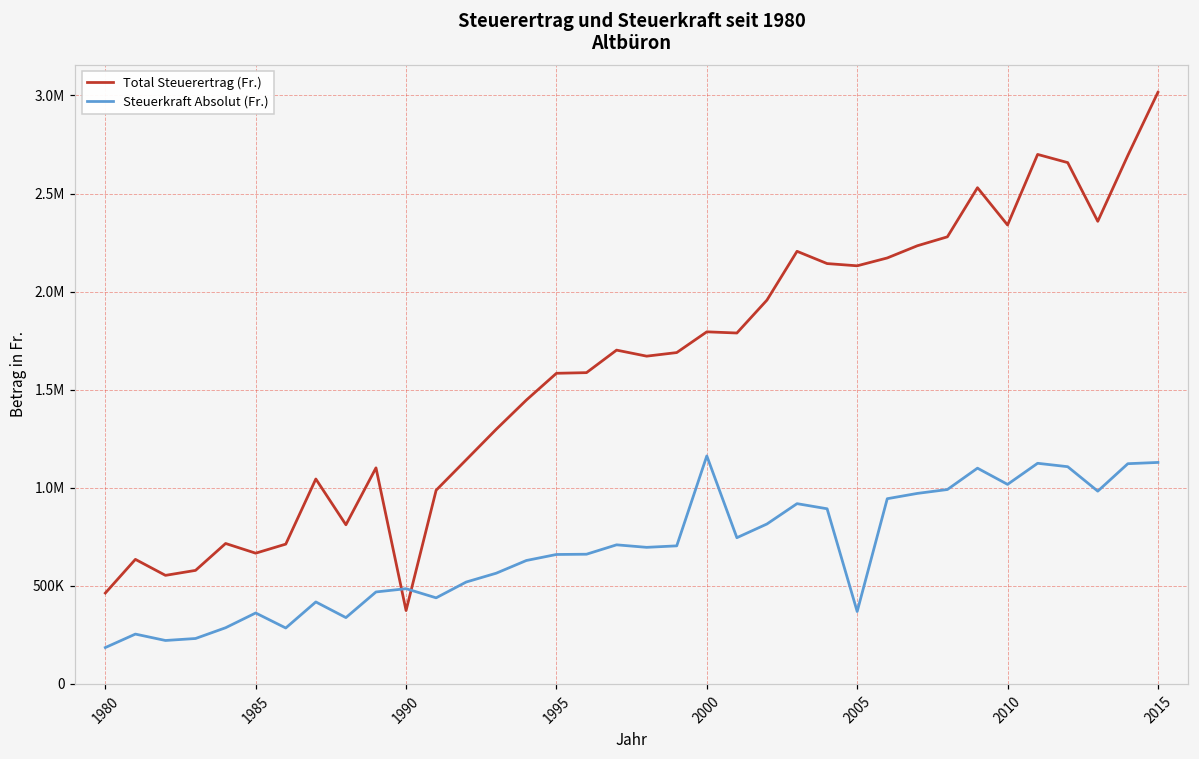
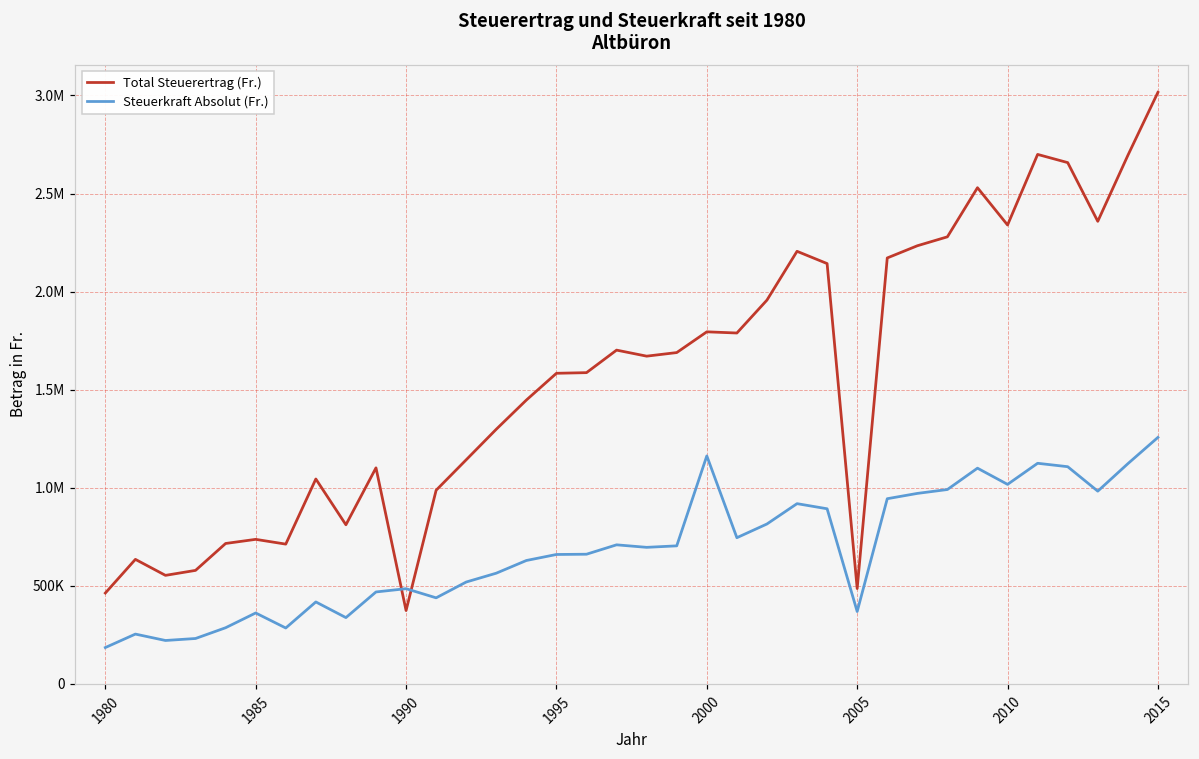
Total Steuerertrag (Fr.), 1985: 670000 -> 740000
Total Steuerertrag (Fr.), 2005: 2130000 -> 490000
Steuerkraft Absolut (Fr.), 2015: 1130000 -> 1260000
